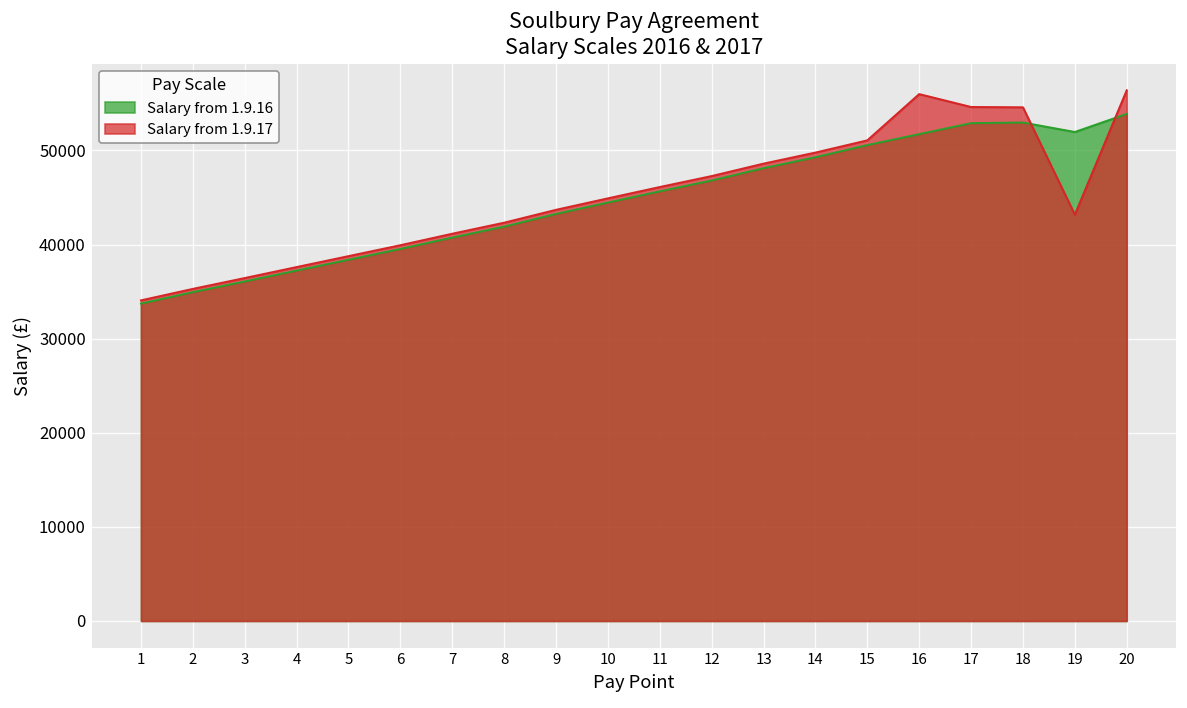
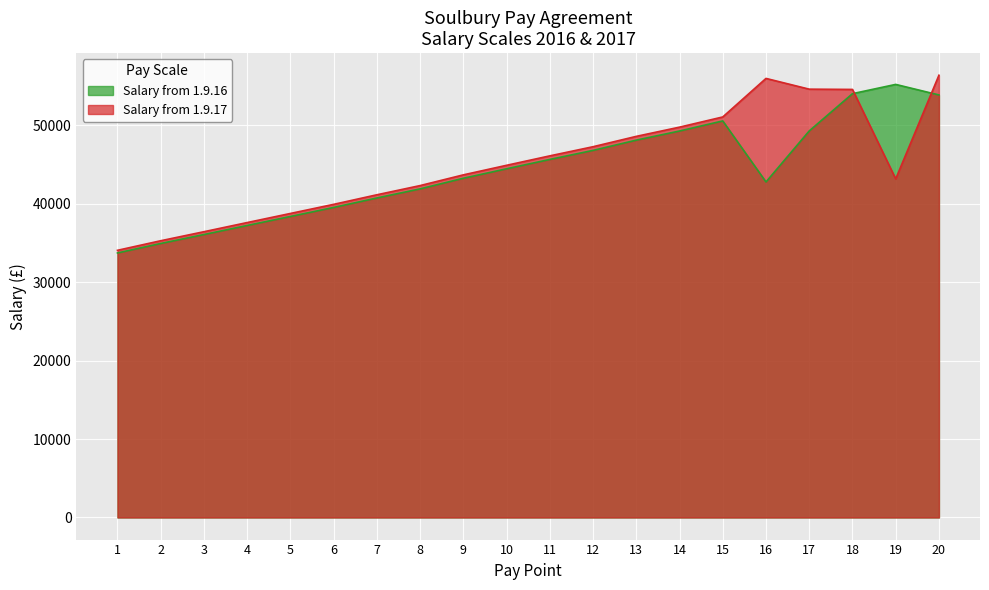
Salary from 1.9.16, 16: 52000 -> 43000
Salary from 1.9.16, 17: 53000 -> 49000
Salary from 1.9.16, 18: 53000 -> 54000
Salary from 1.9.16, 19: 52000 -> 55000
